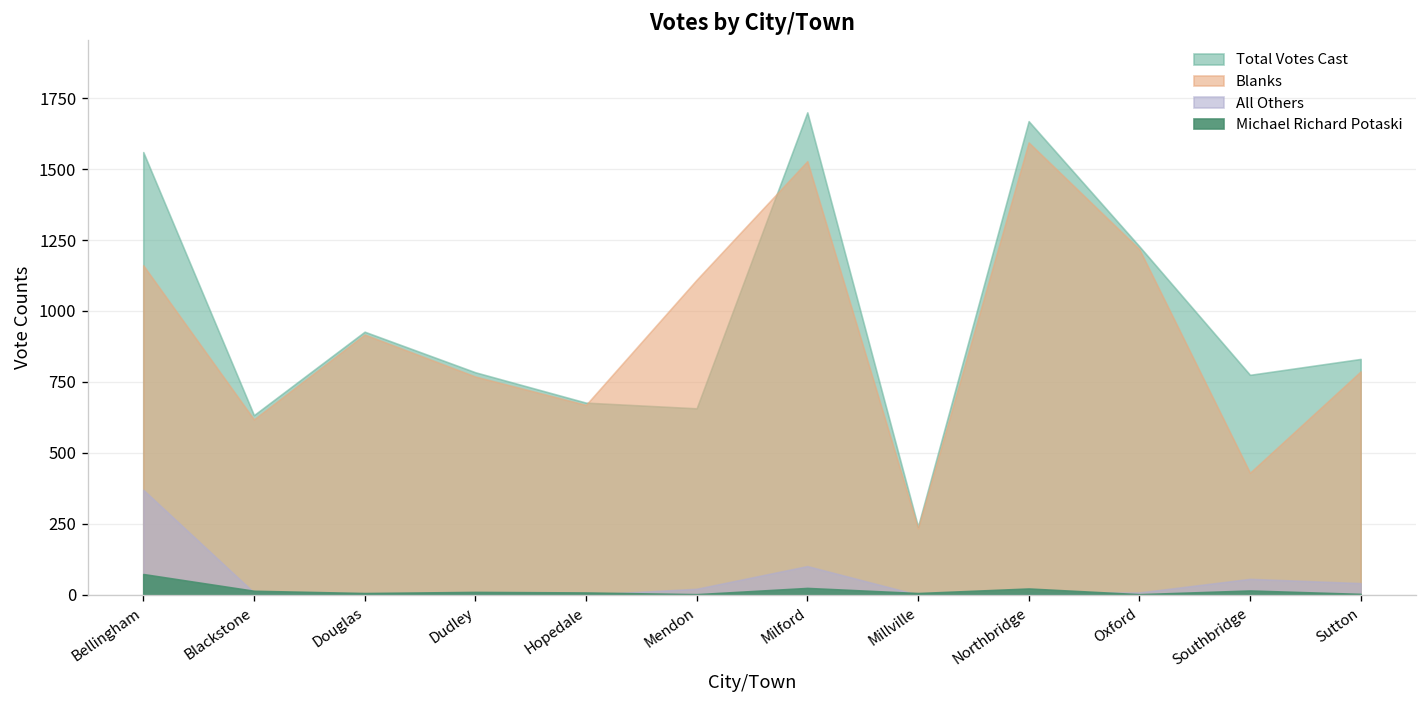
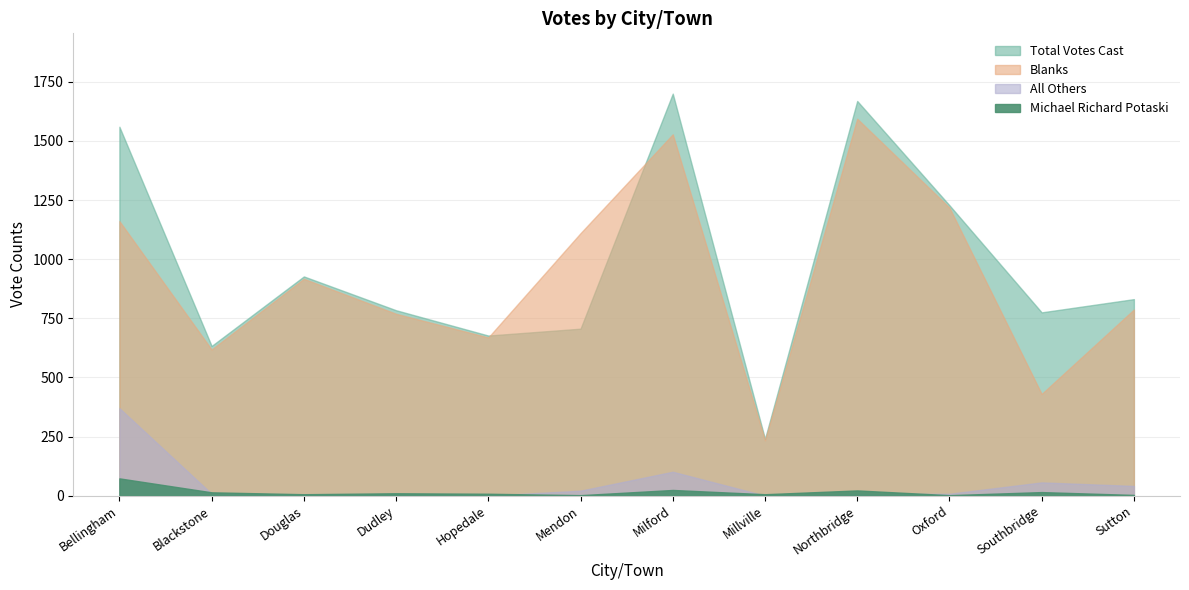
Total Votes Cast, Mendon: 660 -> 710
